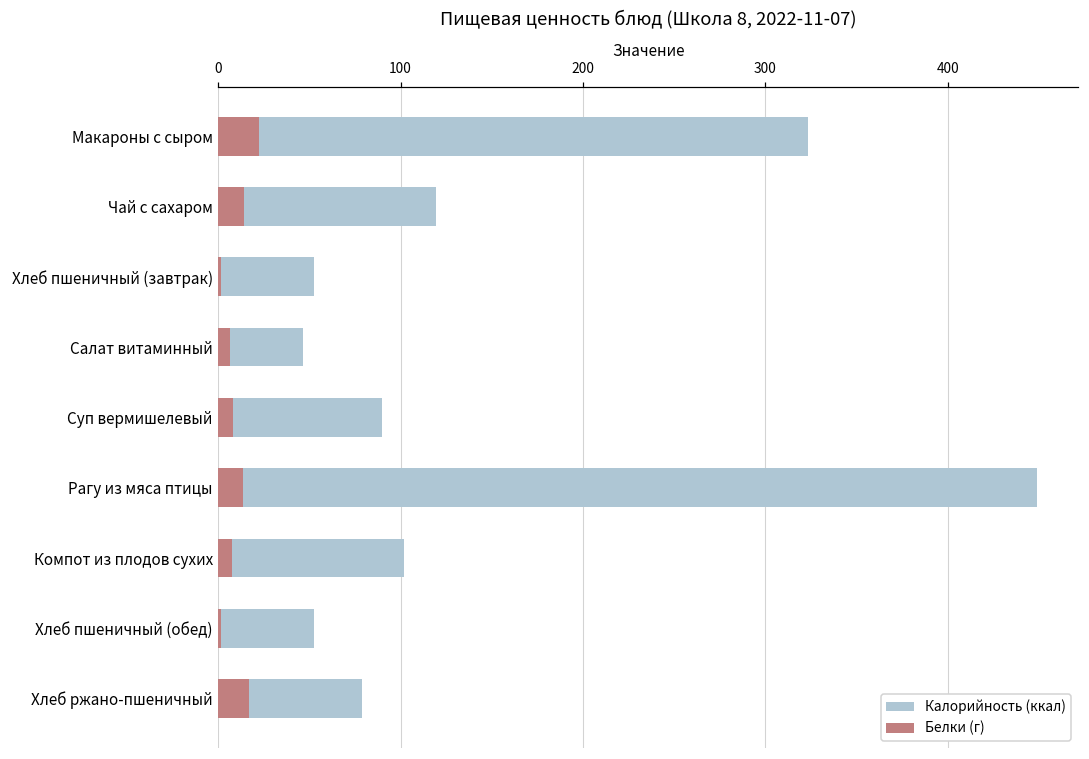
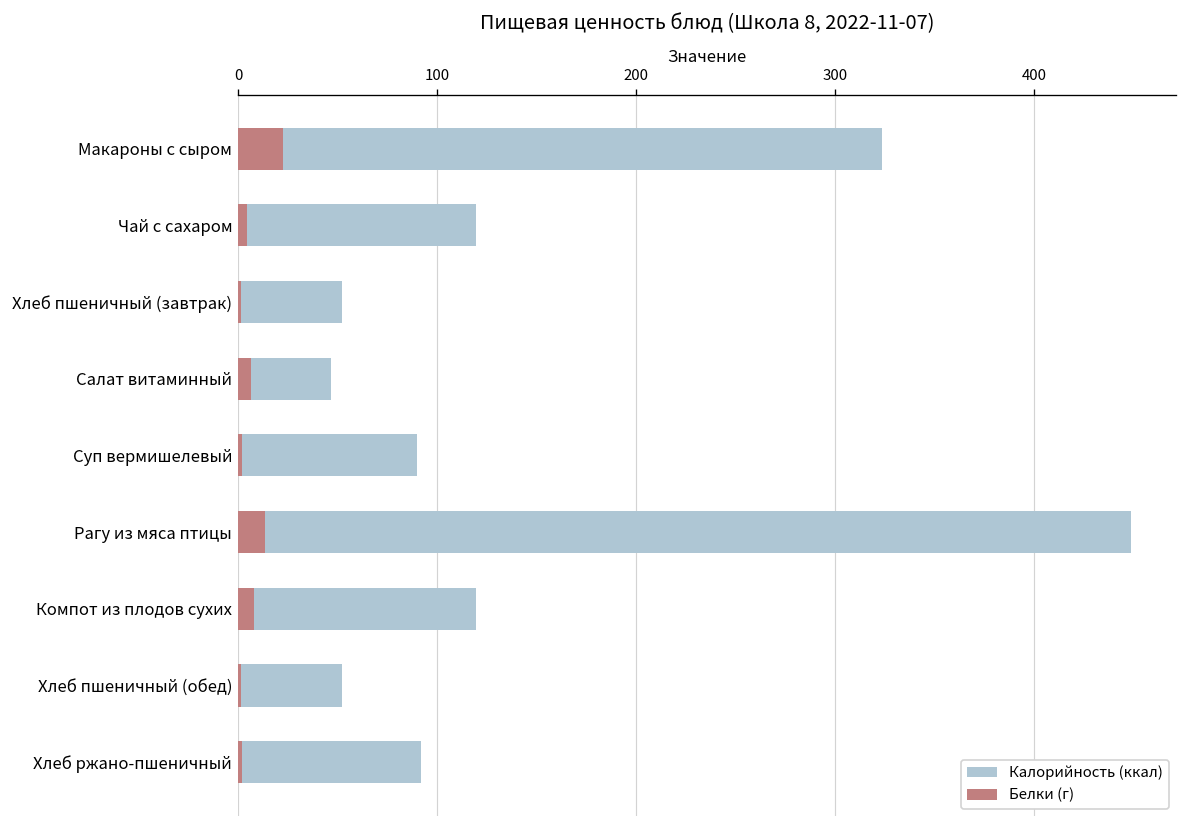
Белки (г), Чай с сахаром: 14 -> 4
Белки (г), Суп вермишелевый: 8 -> 2
Калорийность (ккал), Компот из плодов сухих: 102 -> 119
Калорийность (ккал), Хлеб ржано-пшеничный: 79 -> 92
Белки (г), Хлеб ржано-пшеничный: 17 -> 2
